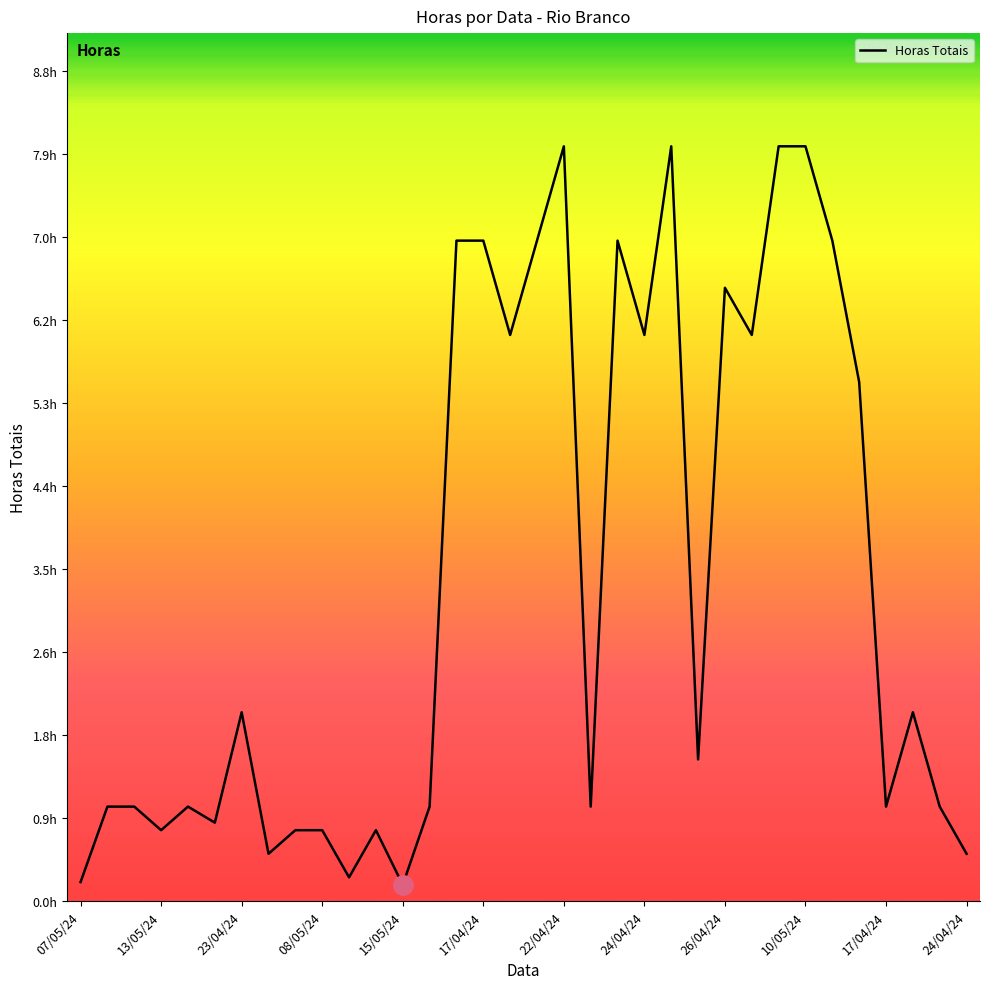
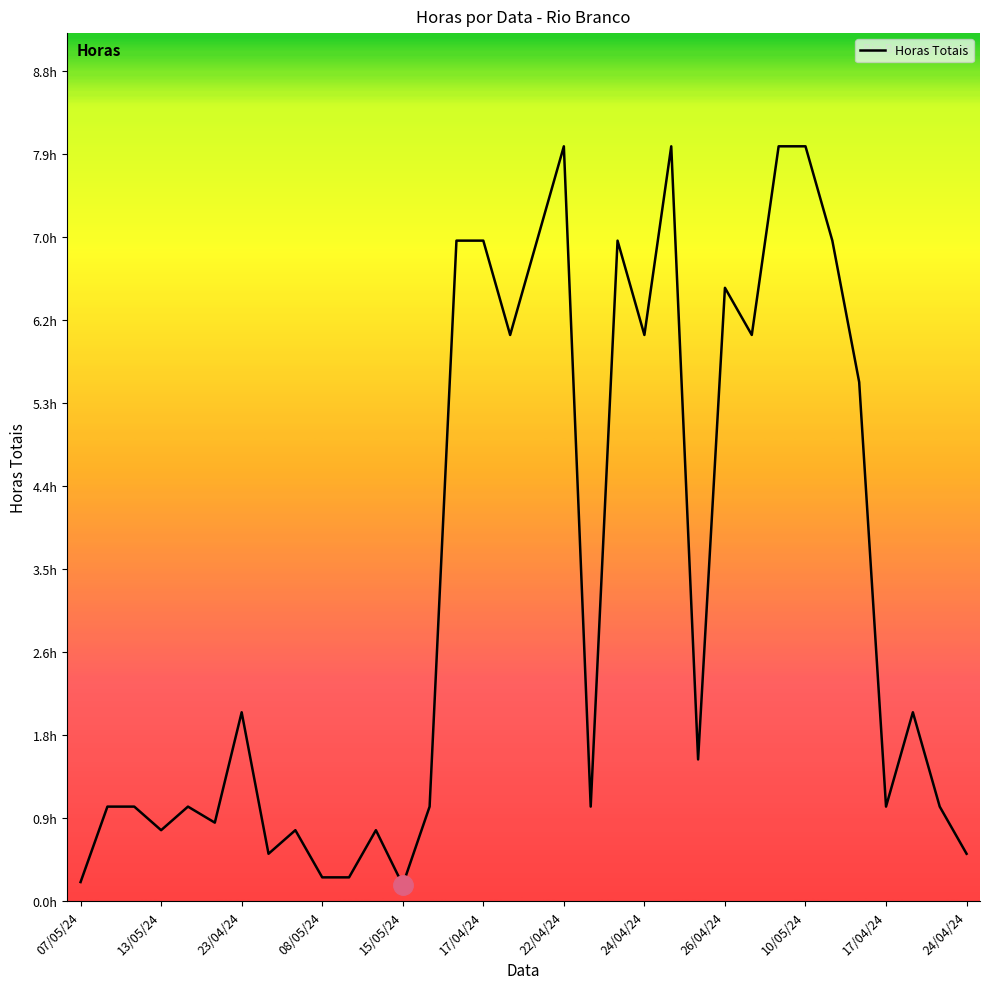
Horas Totais, 08/05/24: 0.8h -> 0.3h
